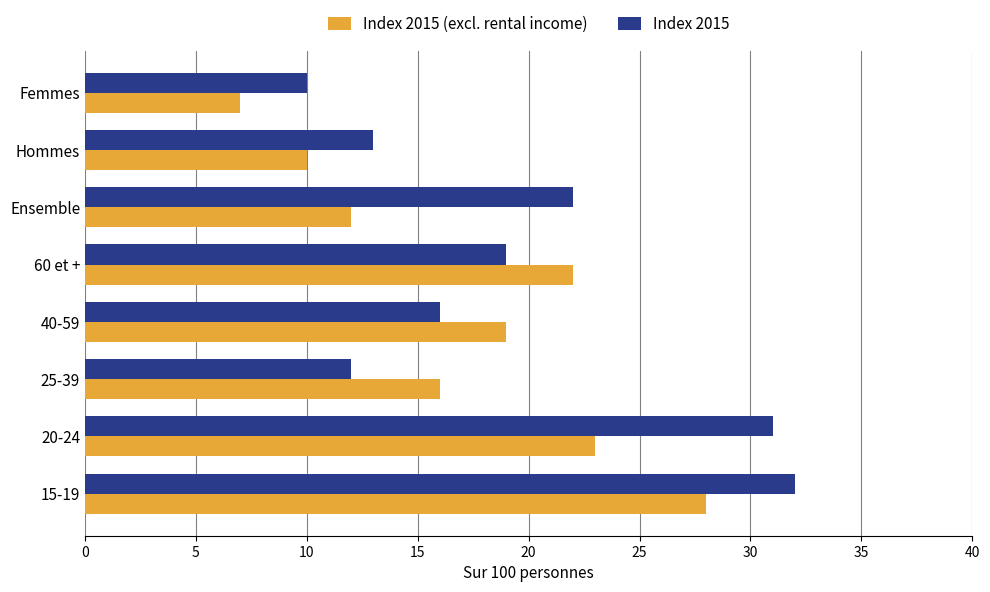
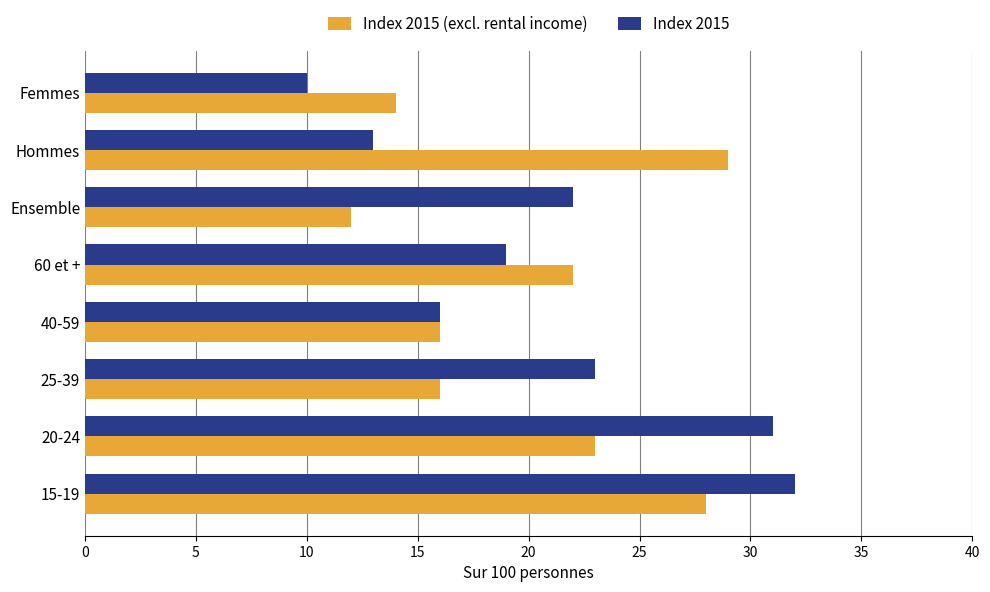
Index 2015 (excl. rental income), Femmes: 7 -> 14
Index 2015 (excl. rental income), Hommes: 10 -> 29
Index 2015 (excl. rental income), 40-59: 19 -> 16
Index 2015, 25-39: 12 -> 23
